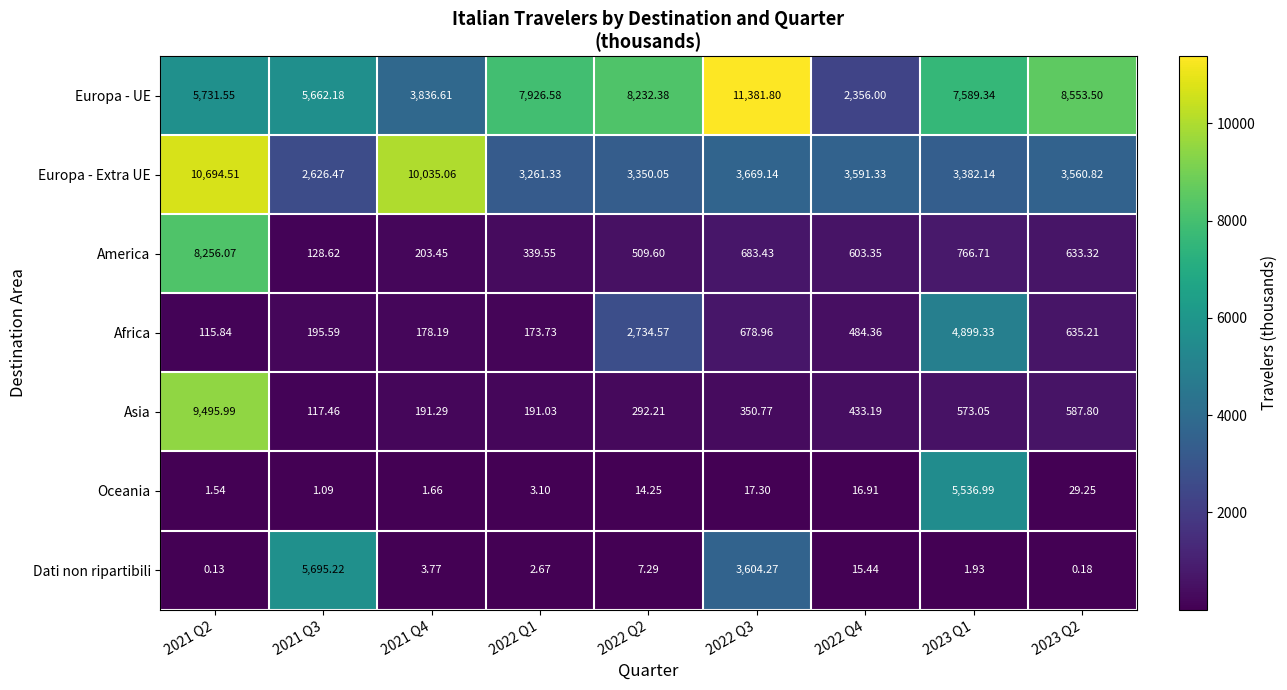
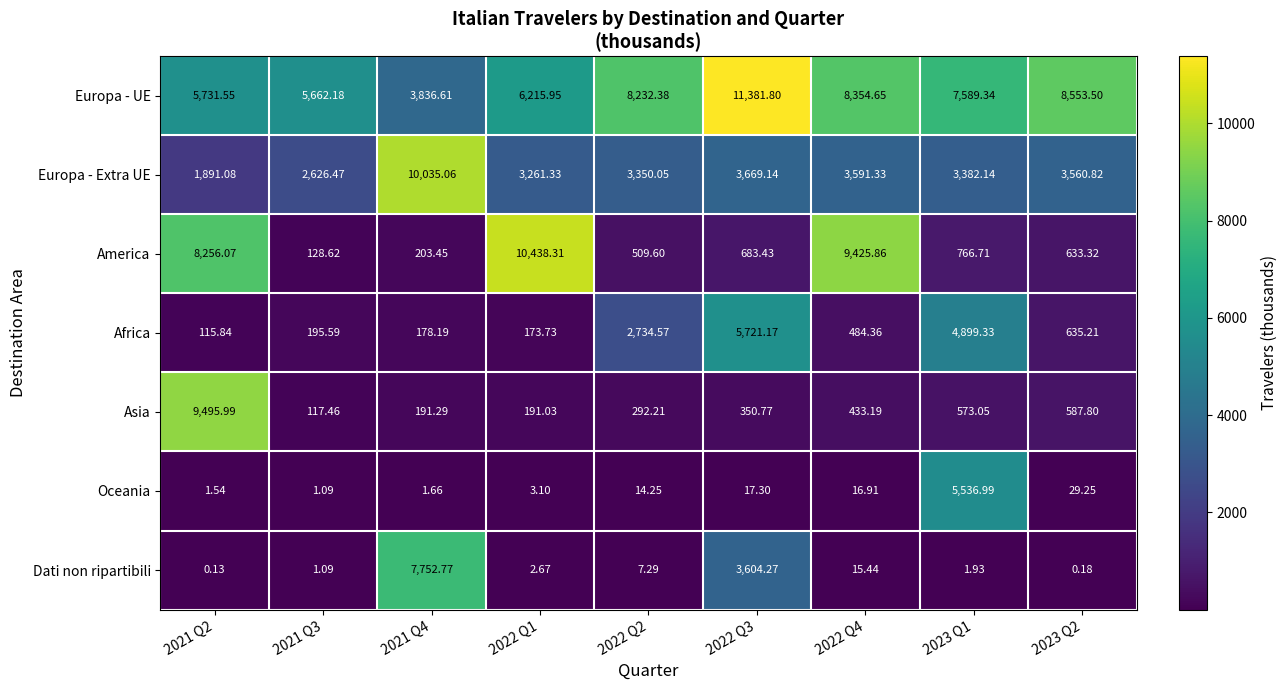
Europa - UE, 2022 Q1: 7,926.58 -> 6,215.95
Europa - UE, 2022 Q4: 2,356.00 -> 8,354.65
Europa - Extra UE, 2021 Q2: 10,694.51 -> 1,891.08
America, 2022 Q1: 339.55 -> 10,438.31
America, 2022 Q4: 603.35 -> 9,425.86
Africa, 2022 Q3: 678.96 -> 5,721.17
Dati non ripartibili, 2021 Q3: 5,695.22 -> 1.09
Dati non ripartibili, 2021 Q4: 3.77 -> 7,752.77
